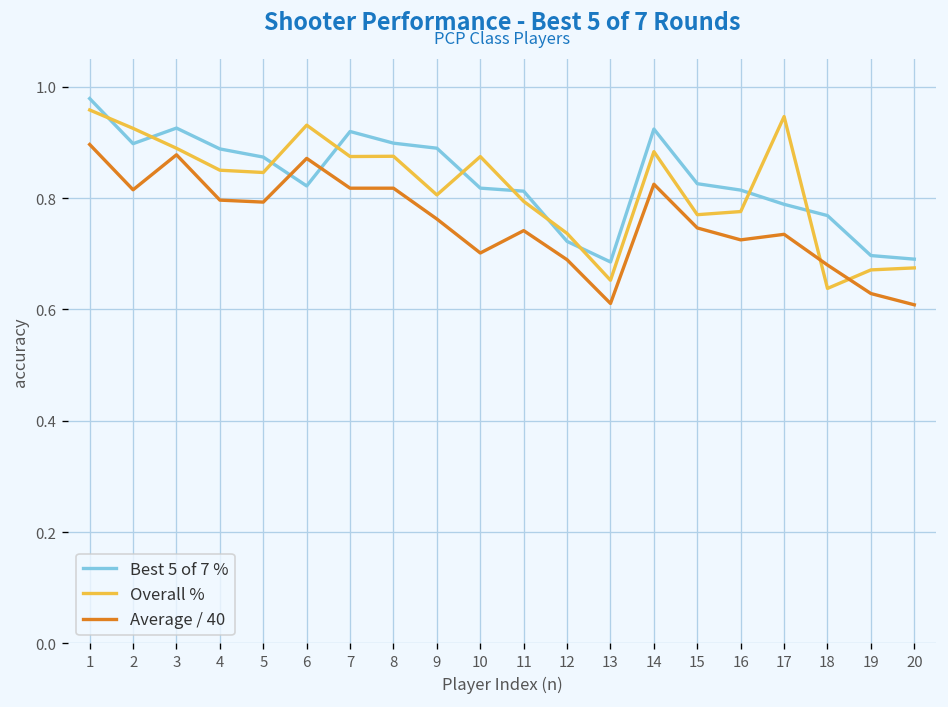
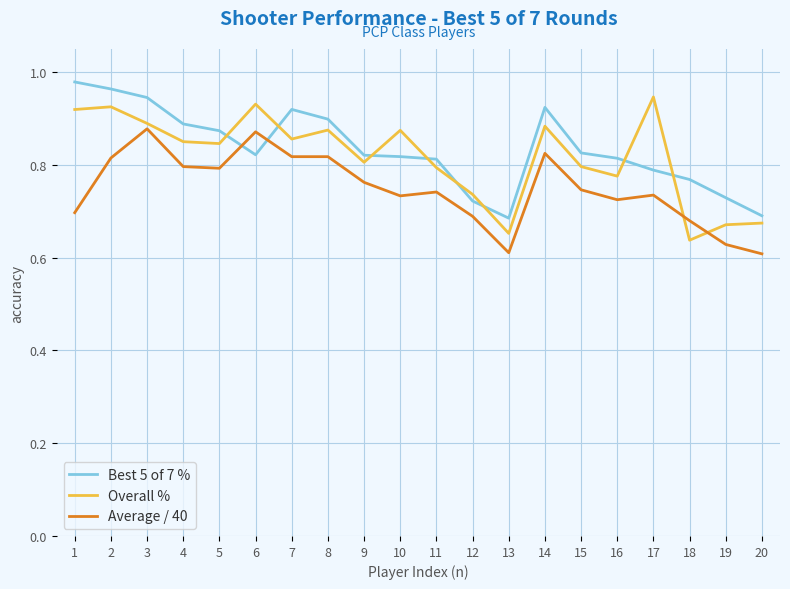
Overall %, 1: 0.96 -> 0.92
Average / 40, 1: 0.90 -> 0.70
Best 5 of 7 %, 2: 0.90 -> 0.96
Best 5 of 7 %, 3: 0.93 -> 0.95
Overall %, 7: 0.87 -> 0.86
Best 5 of 7 %, 9: 0.89 -> 0.82
Average / 40, 10: 0.70 -> 0.73
Overall %, 15: 0.77 -> 0.80
Best 5 of 7 %, 19: 0.70 -> 0.73
